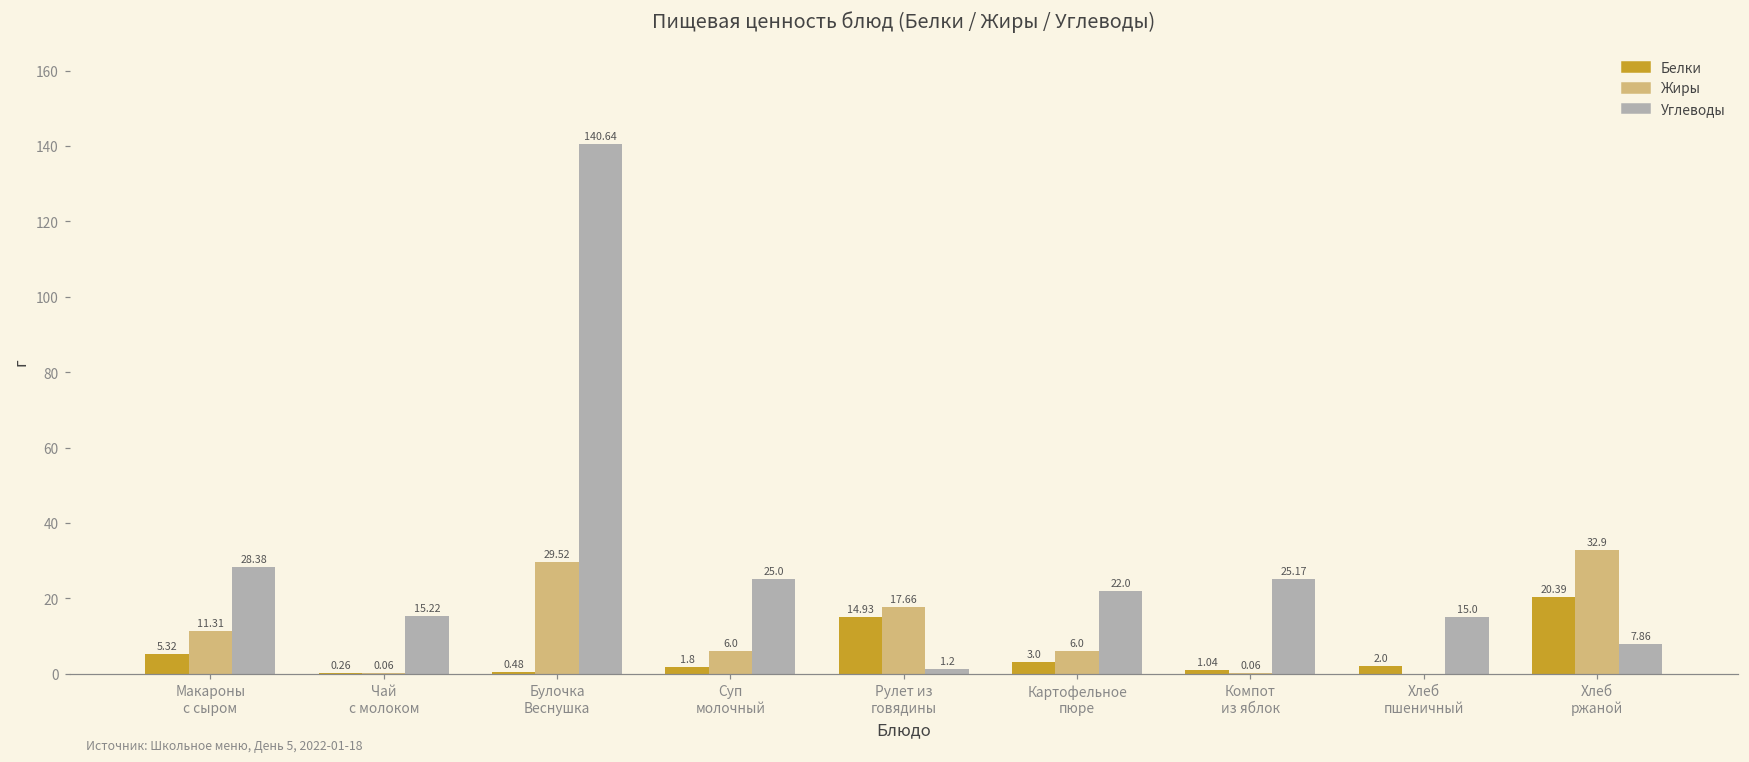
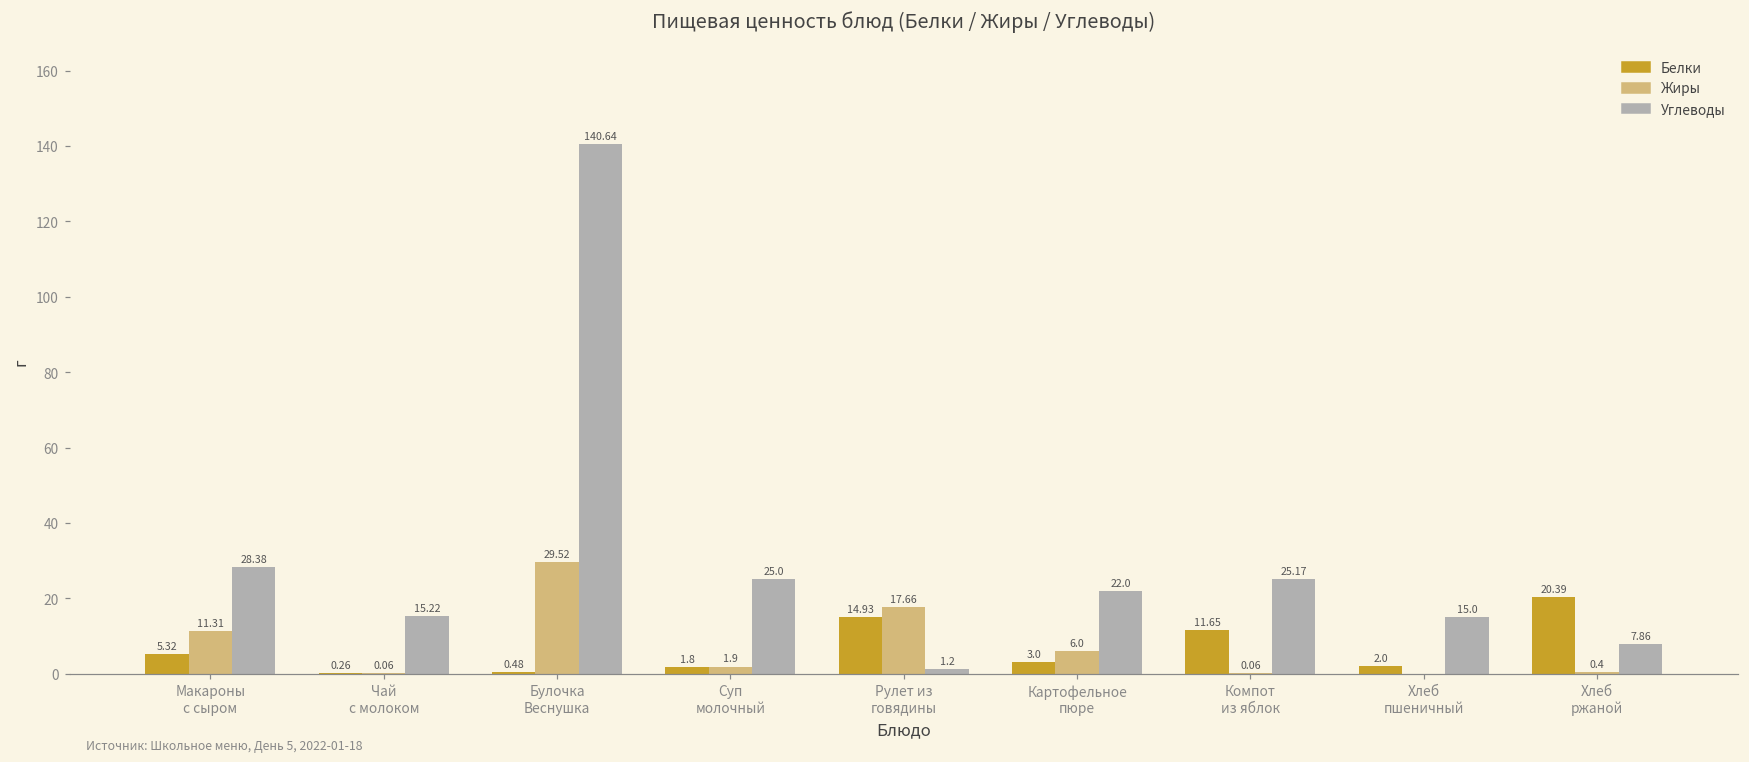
Жиры, Суп молочный: 6.0 -> 1.9
Белки, Компот из яблок: 1.04 -> 11.65
Жиры, Хлеб ржаной: 32.9 -> 0.4
